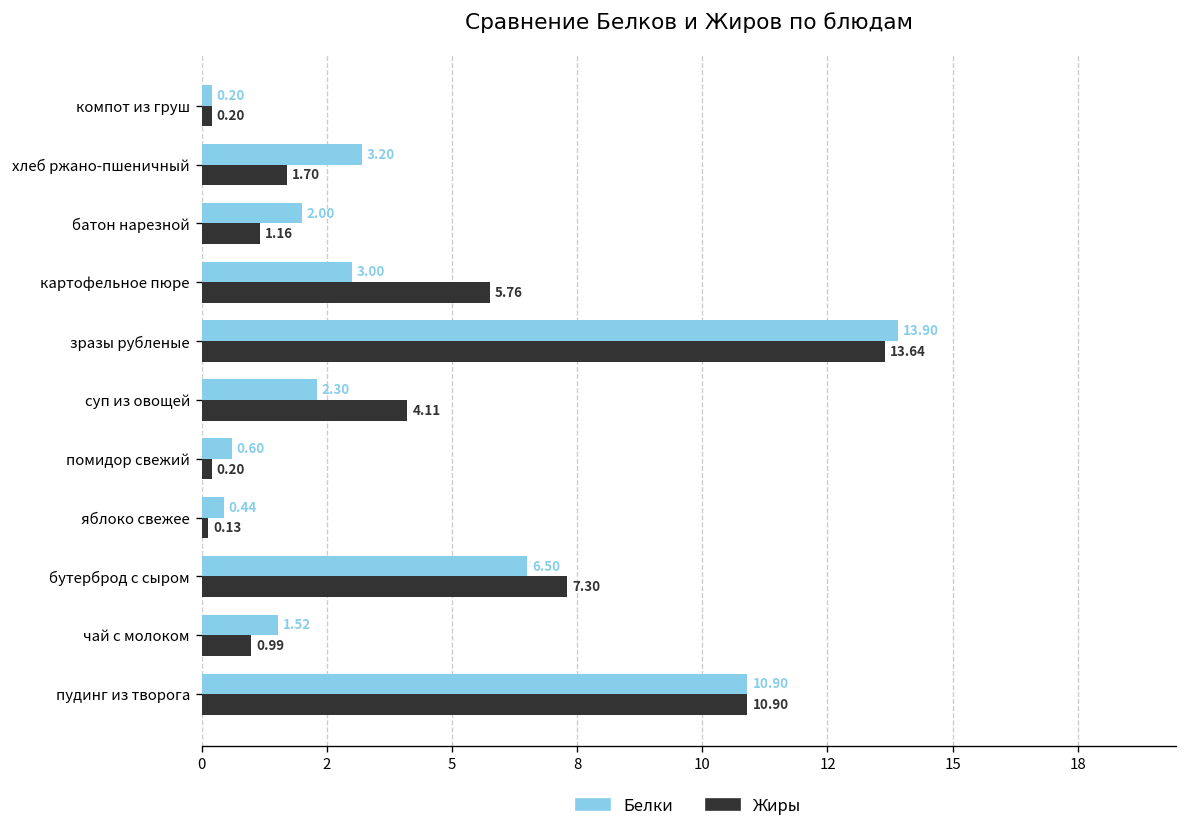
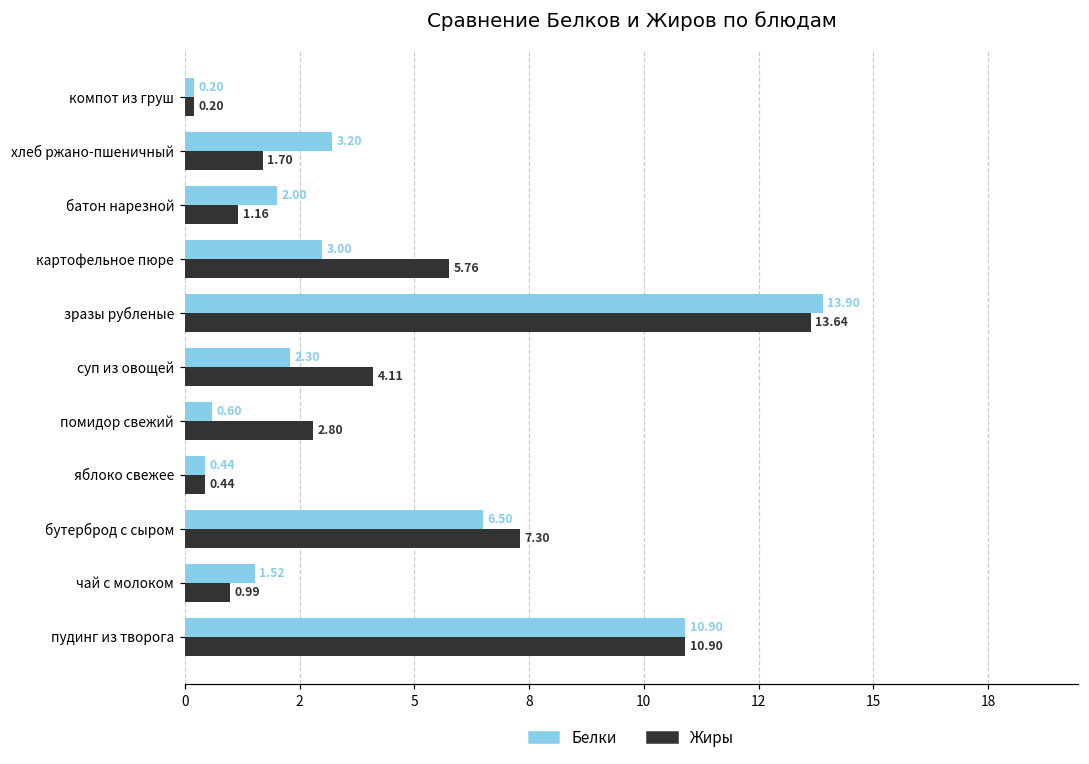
Жиры, помидор свежий: 0.20 -> 2.80
Жиры, яблоко свежее: 0.13 -> 0.44
